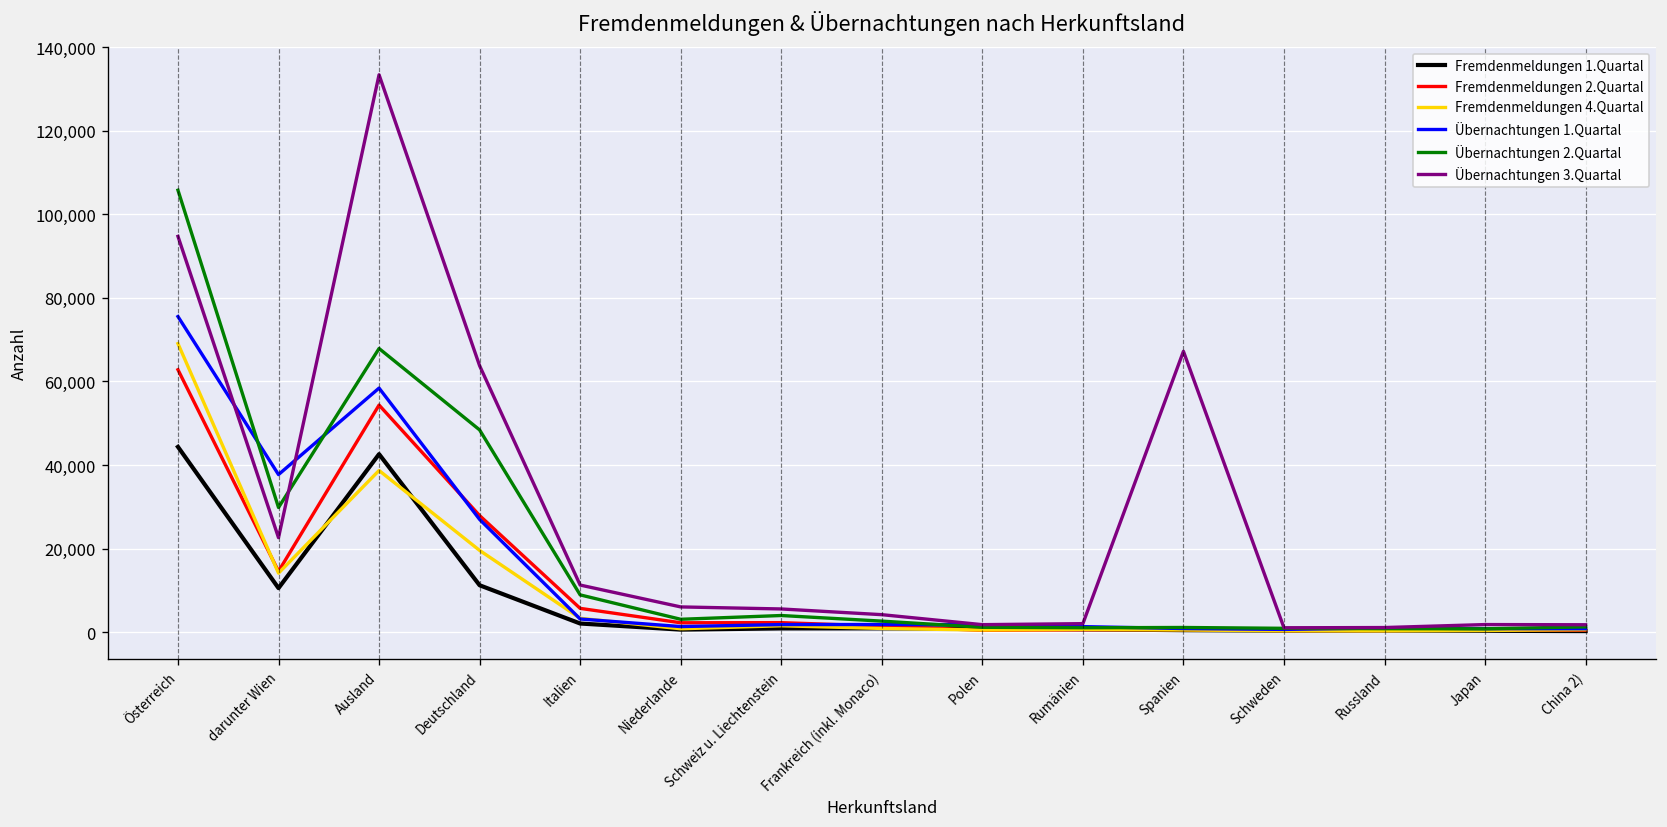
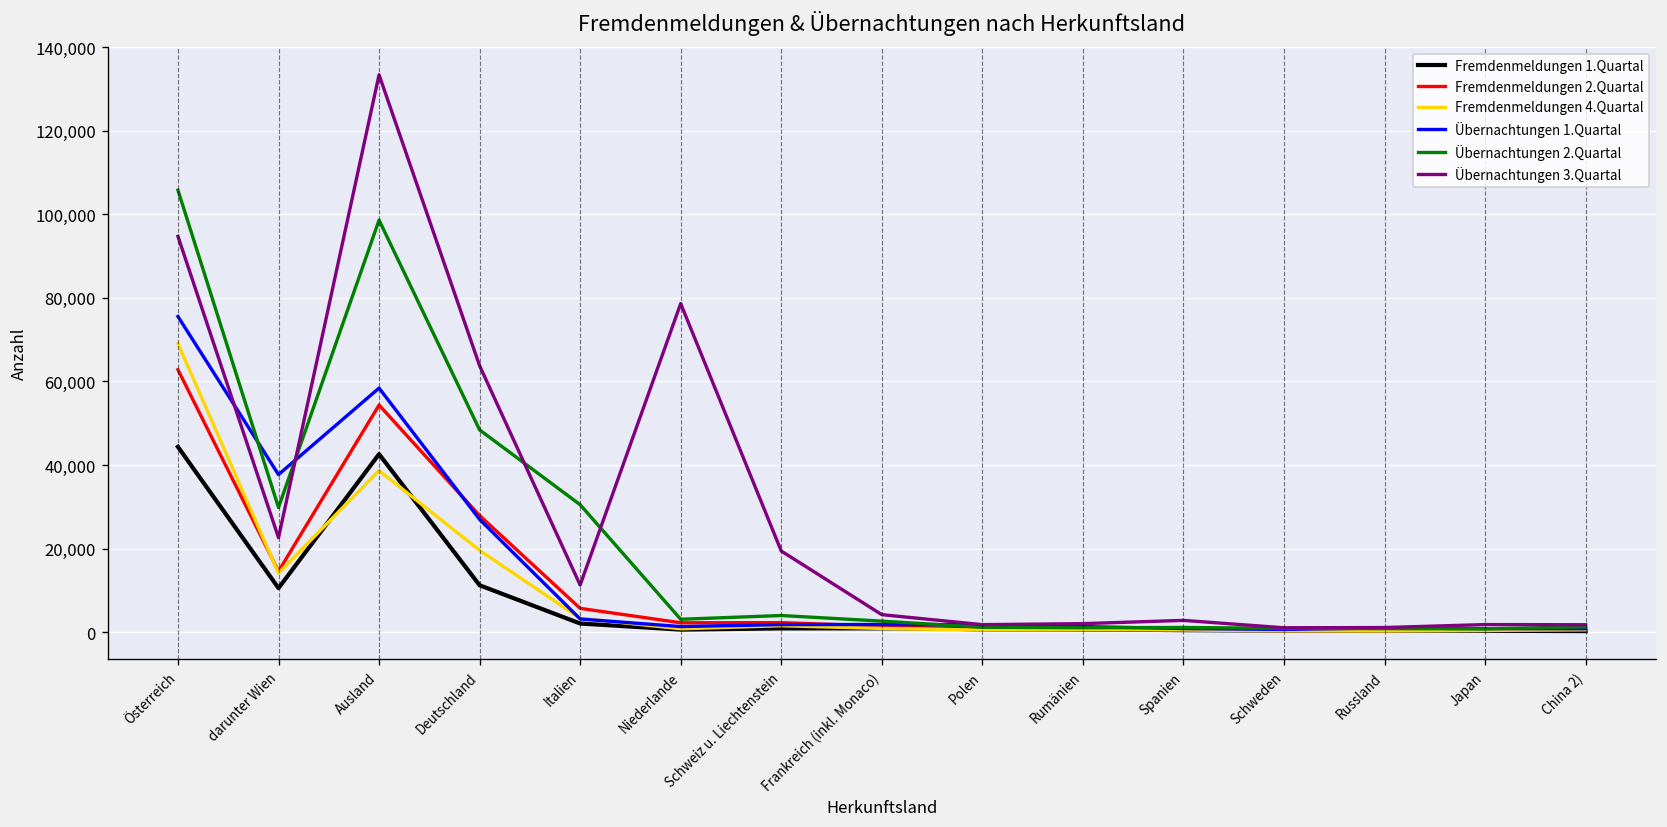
Übernachtungen 2.Quartal, Ausland: 68,000 -> 99,000
Übernachtungen 2.Quartal, Italien: 9,000 -> 30,000
Übernachtungen 3.Quartal, Niederlande: 6,000 -> 79,000
Übernachtungen 3.Quartal, Schweiz u. Liechtenstein: 6,000 -> 19,000
Übernachtungen 3.Quartal, Spanien: 67,000 -> 3,000
